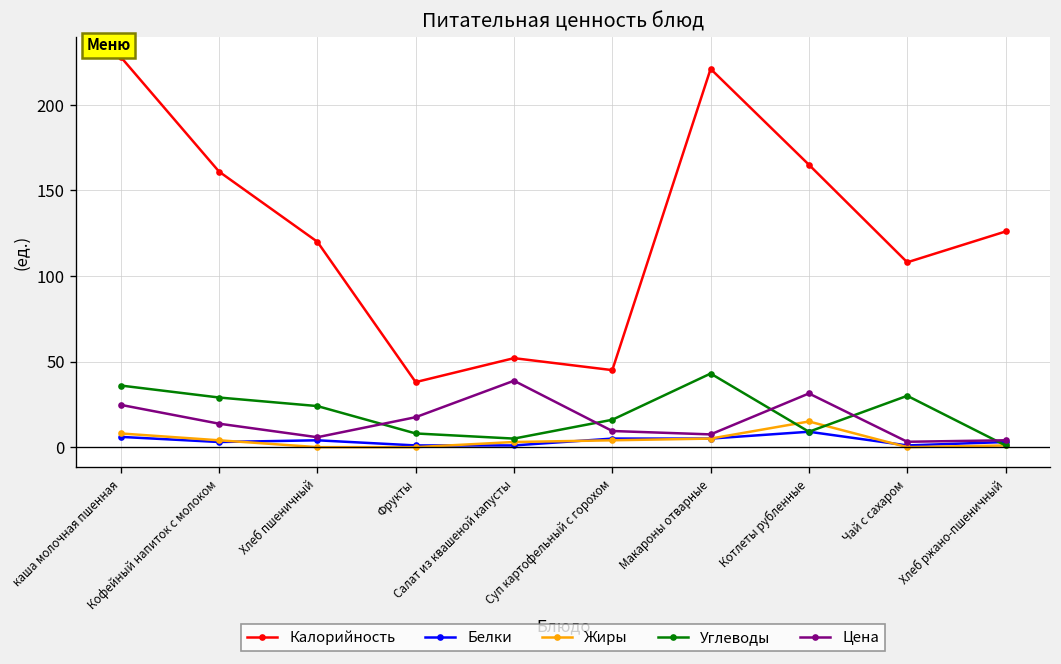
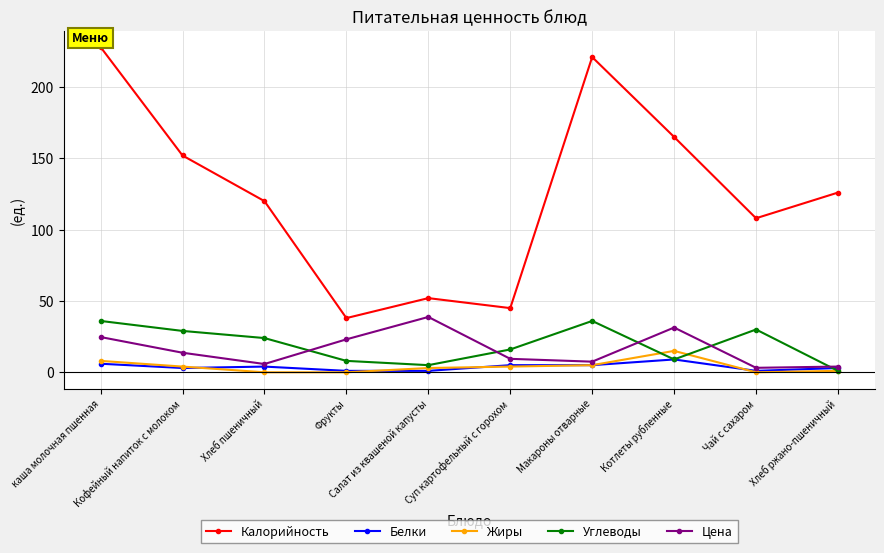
Калорийность, Кофейный напиток с молоком: 161 -> 152
Цена, Фрукты: 18 -> 23
Углеводы, Макароны отварные: 43 -> 36
